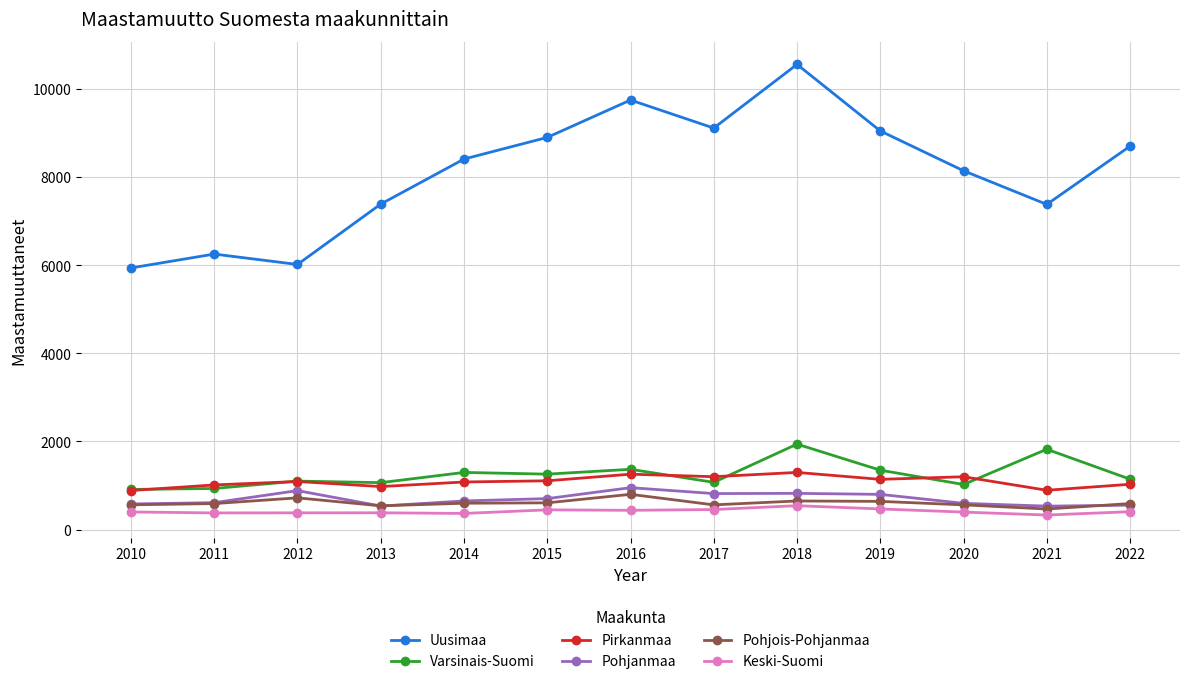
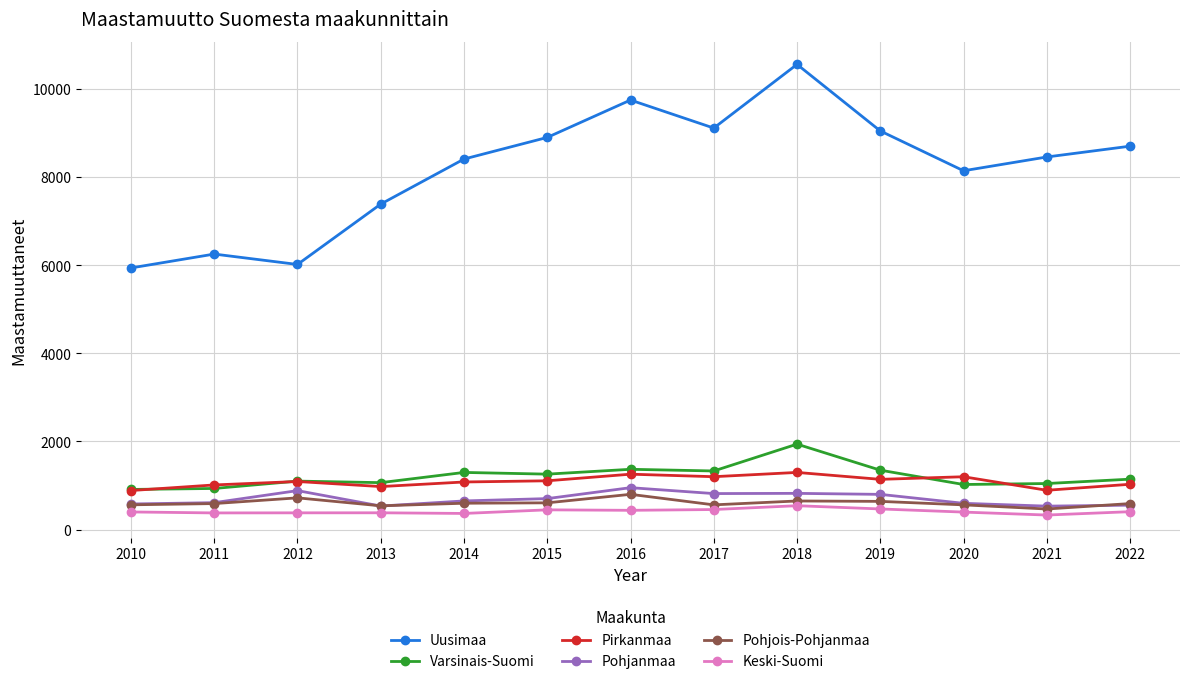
Varsinais-Suomi, 2017: 1100 -> 1300
Uusimaa, 2021: 7400 -> 8500
Varsinais-Suomi, 2021: 1800 -> 1000
